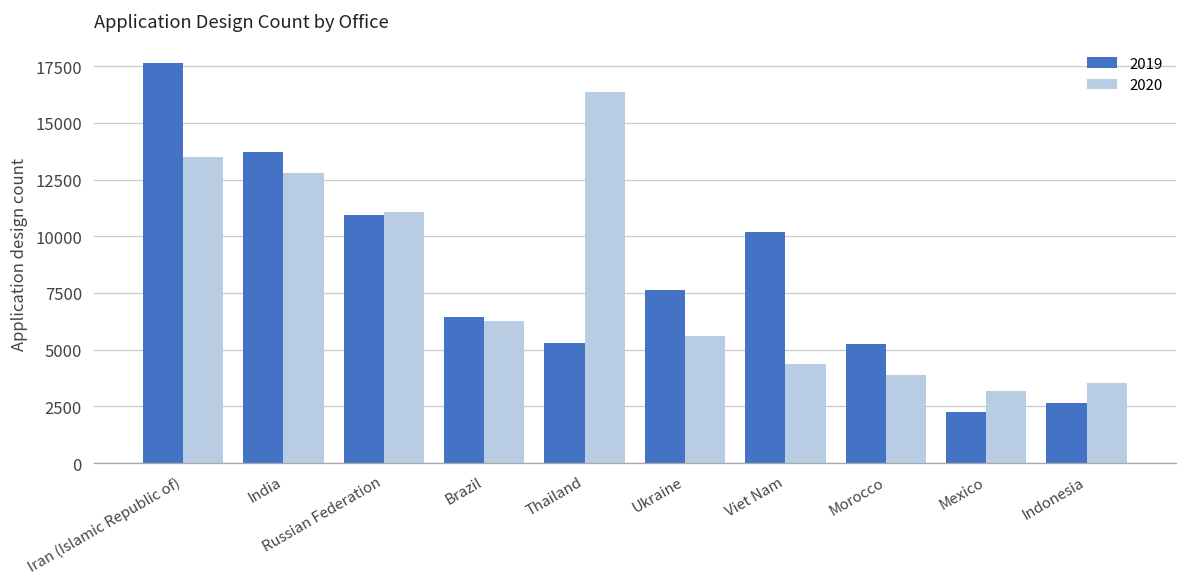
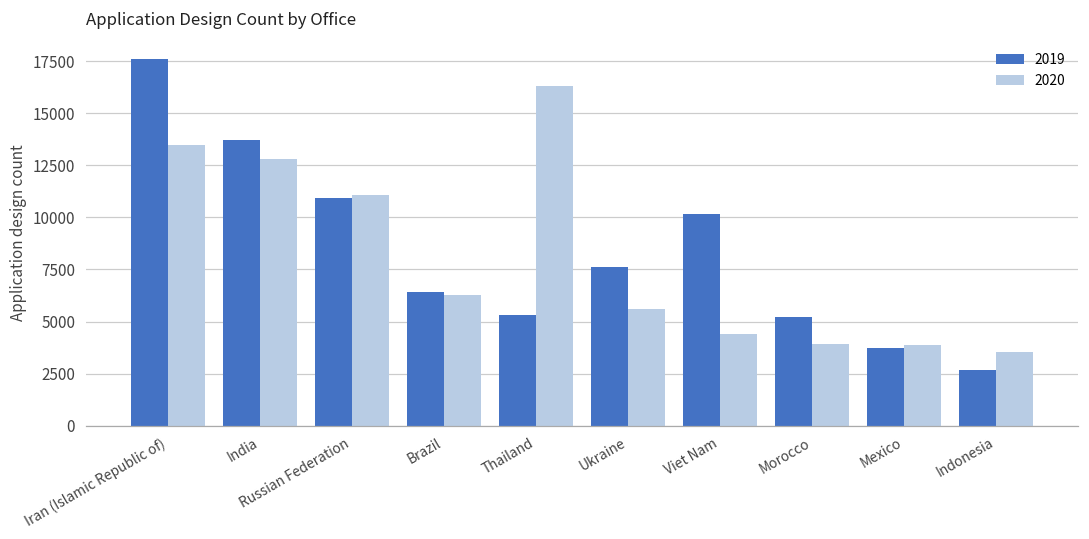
2019, Mexico: 2300 -> 3700
2020, Mexico: 3200 -> 3900
